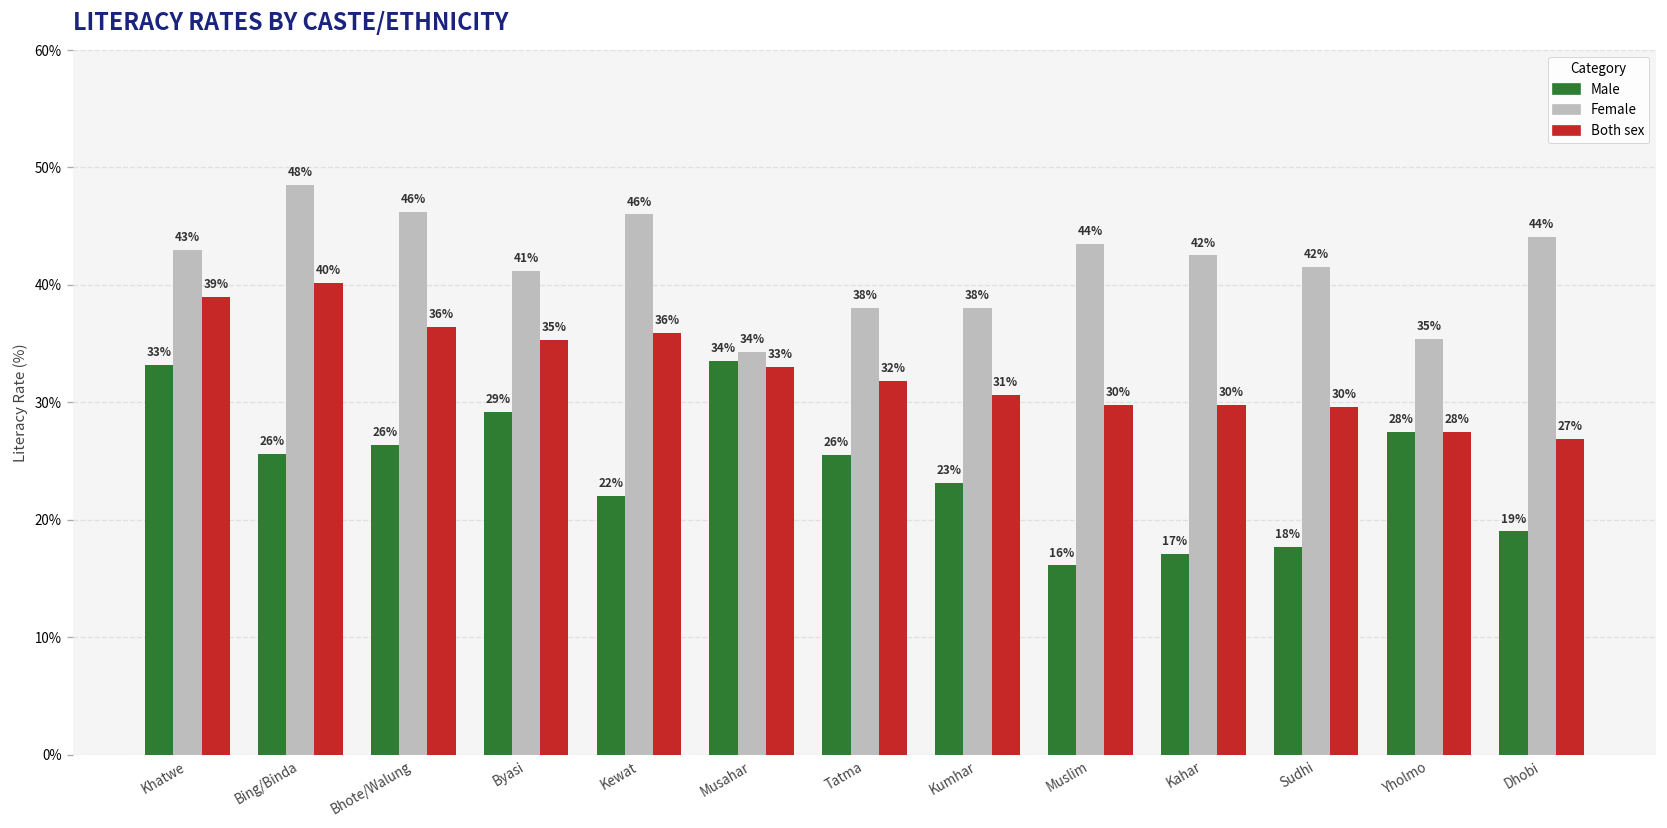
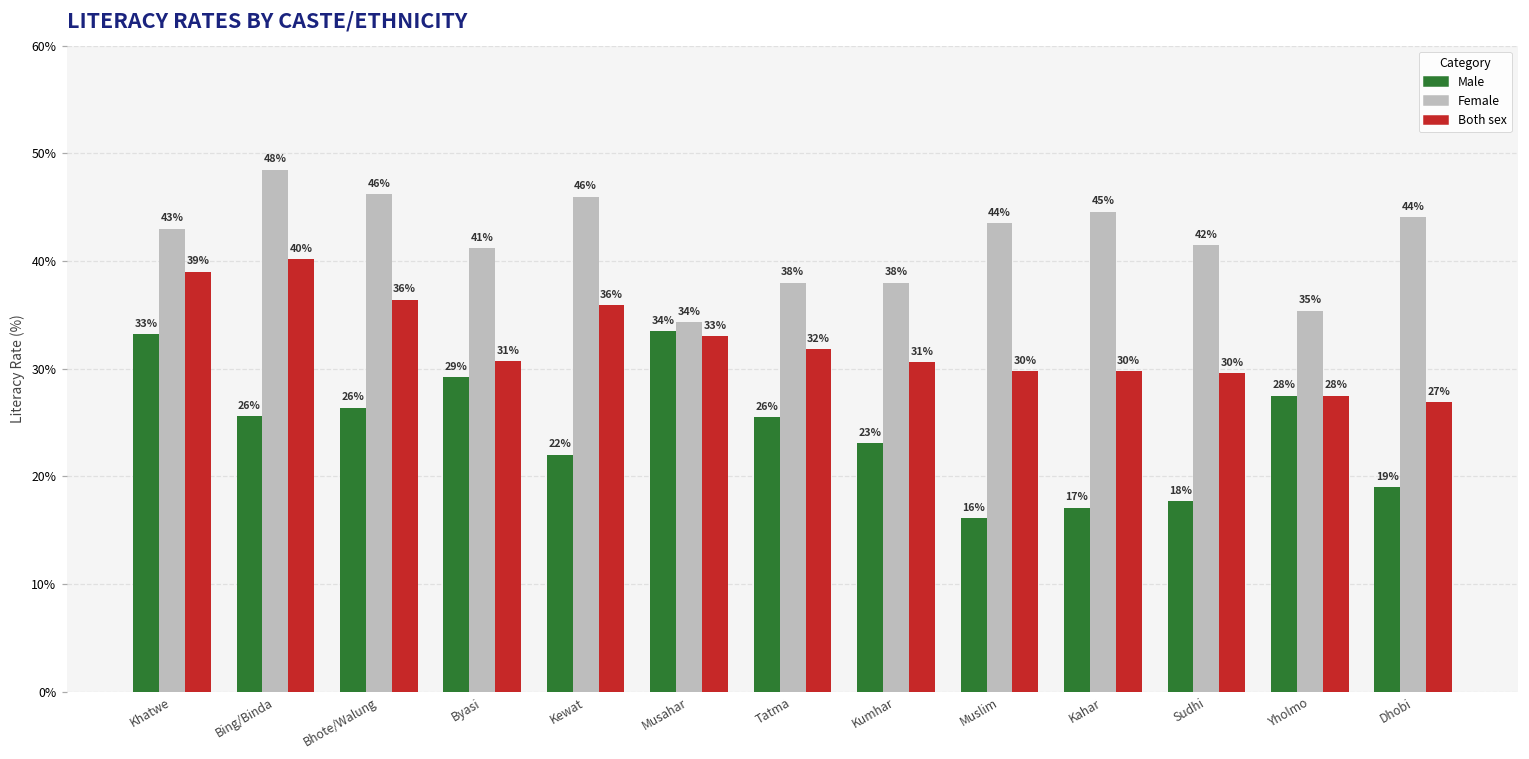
Both sex, Byasi: 35% -> 31%
Female, Kahar: 42% -> 45%
